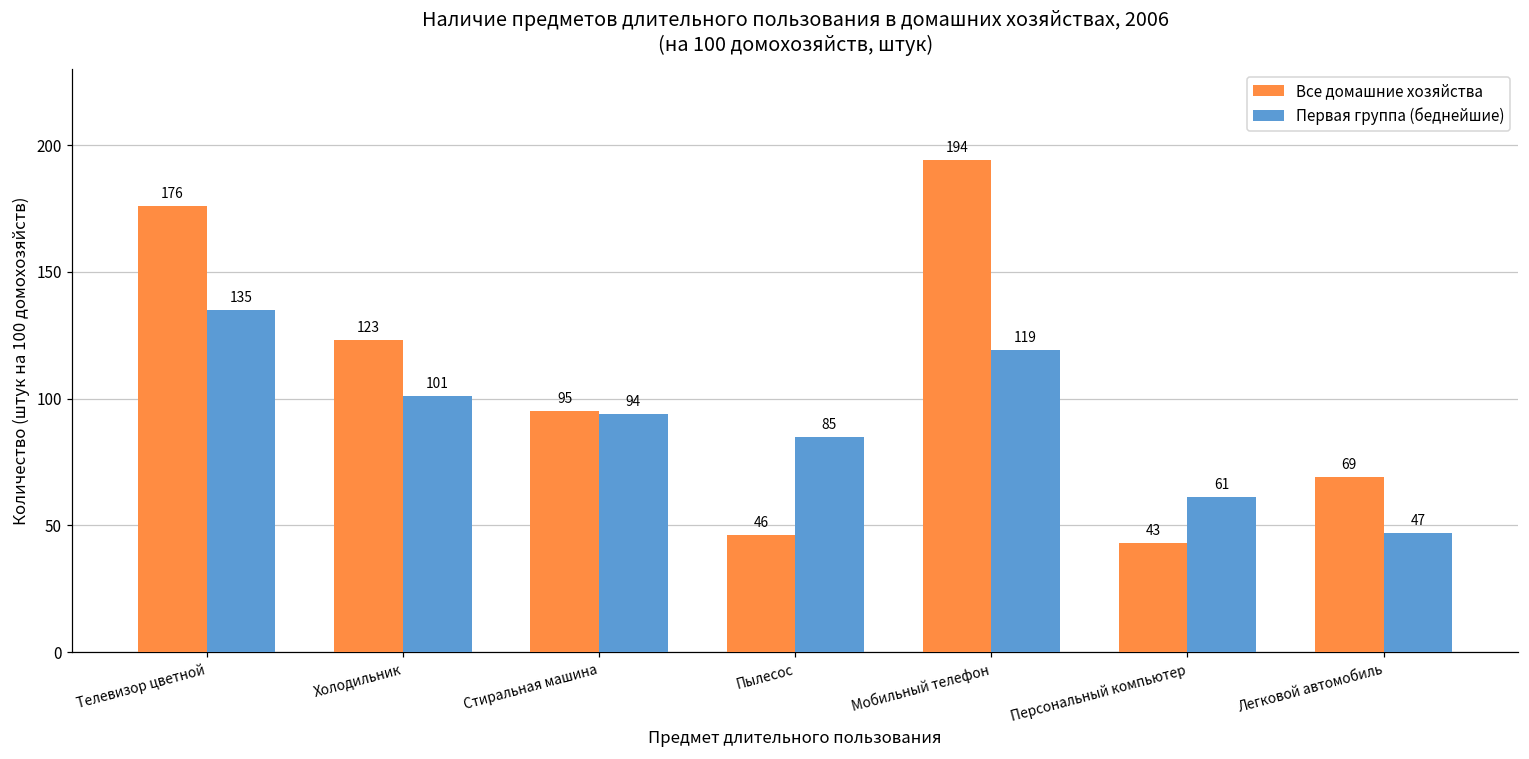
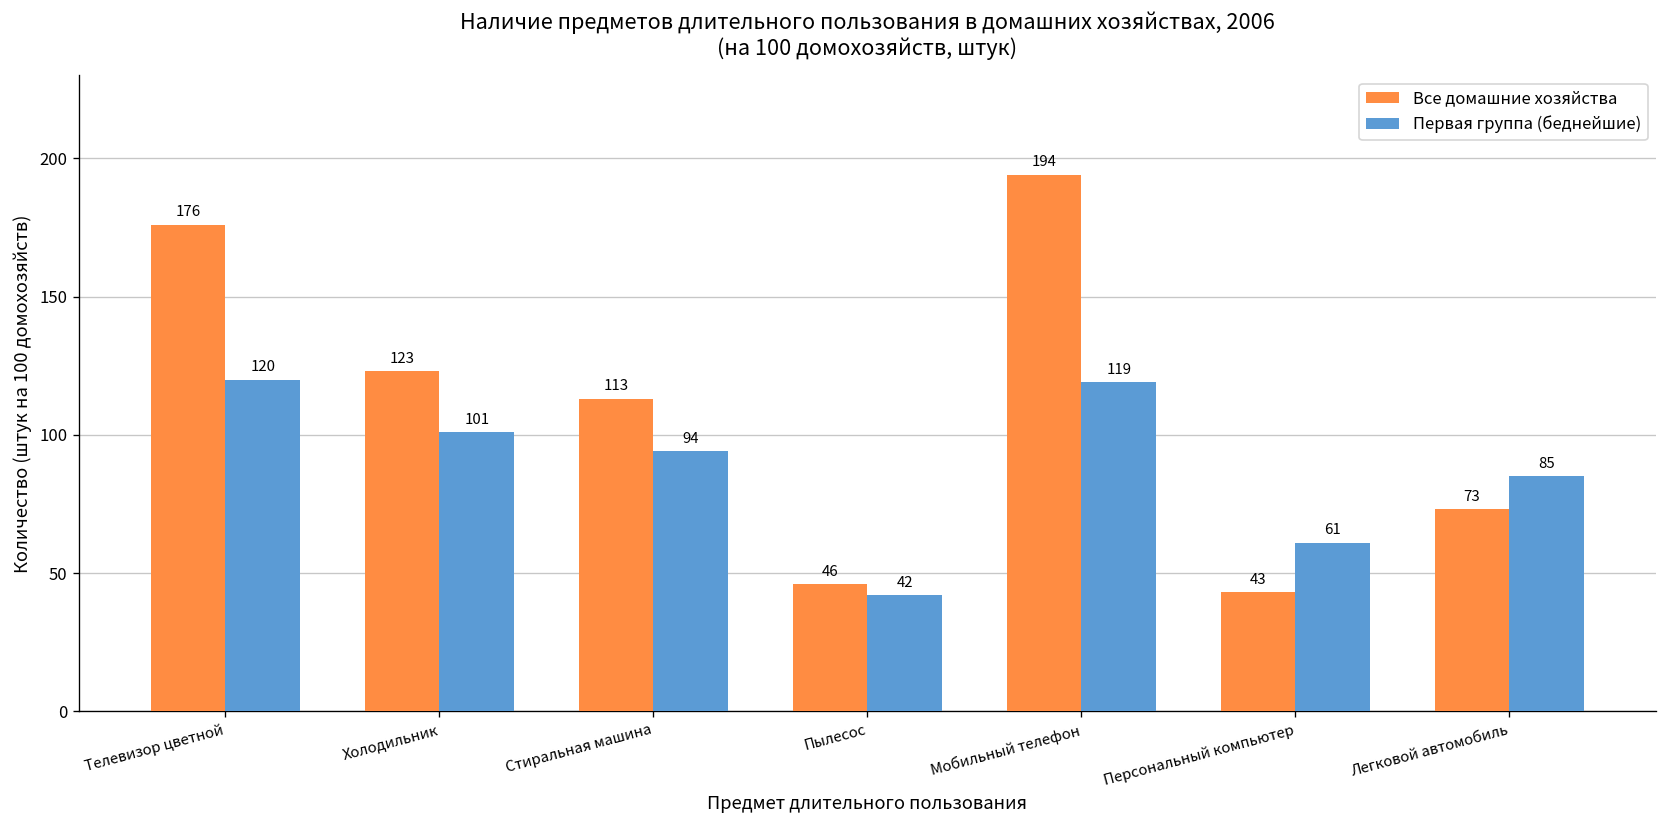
Первая группа (беднейшие), Телевизор цветной: 135 -> 120
Все домашние хозяйства, Стиральная машина: 95 -> 113
Первая группа (беднейшие), Пылесос: 85 -> 42
Все домашние хозяйства, Легковой автомобиль: 69 -> 73
Первая группа (беднейшие), Легковой автомобиль: 47 -> 85
